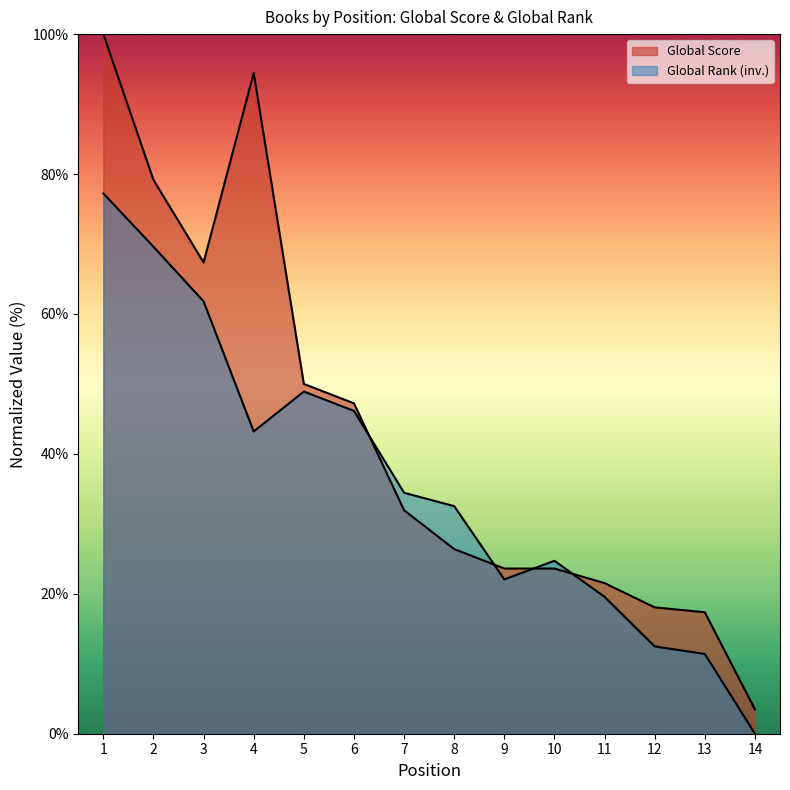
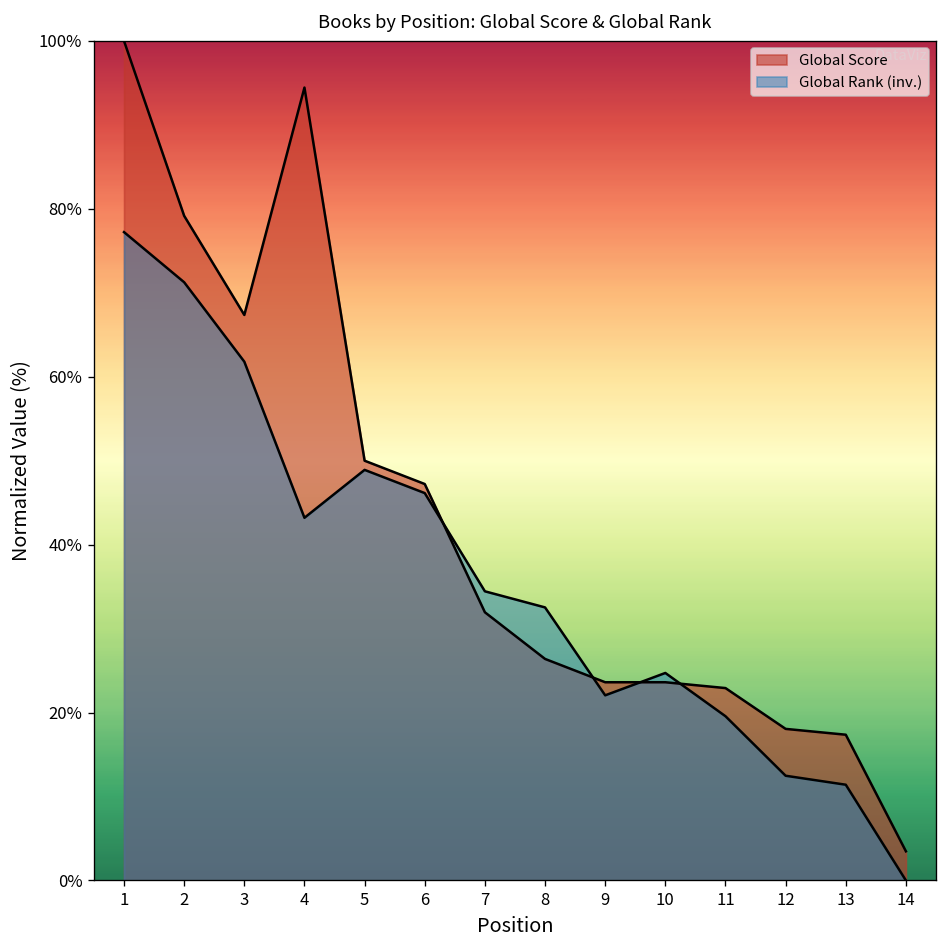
Global Rank (inv.), 2: 70% -> 71%
Global Score, 11: 22% -> 23%
